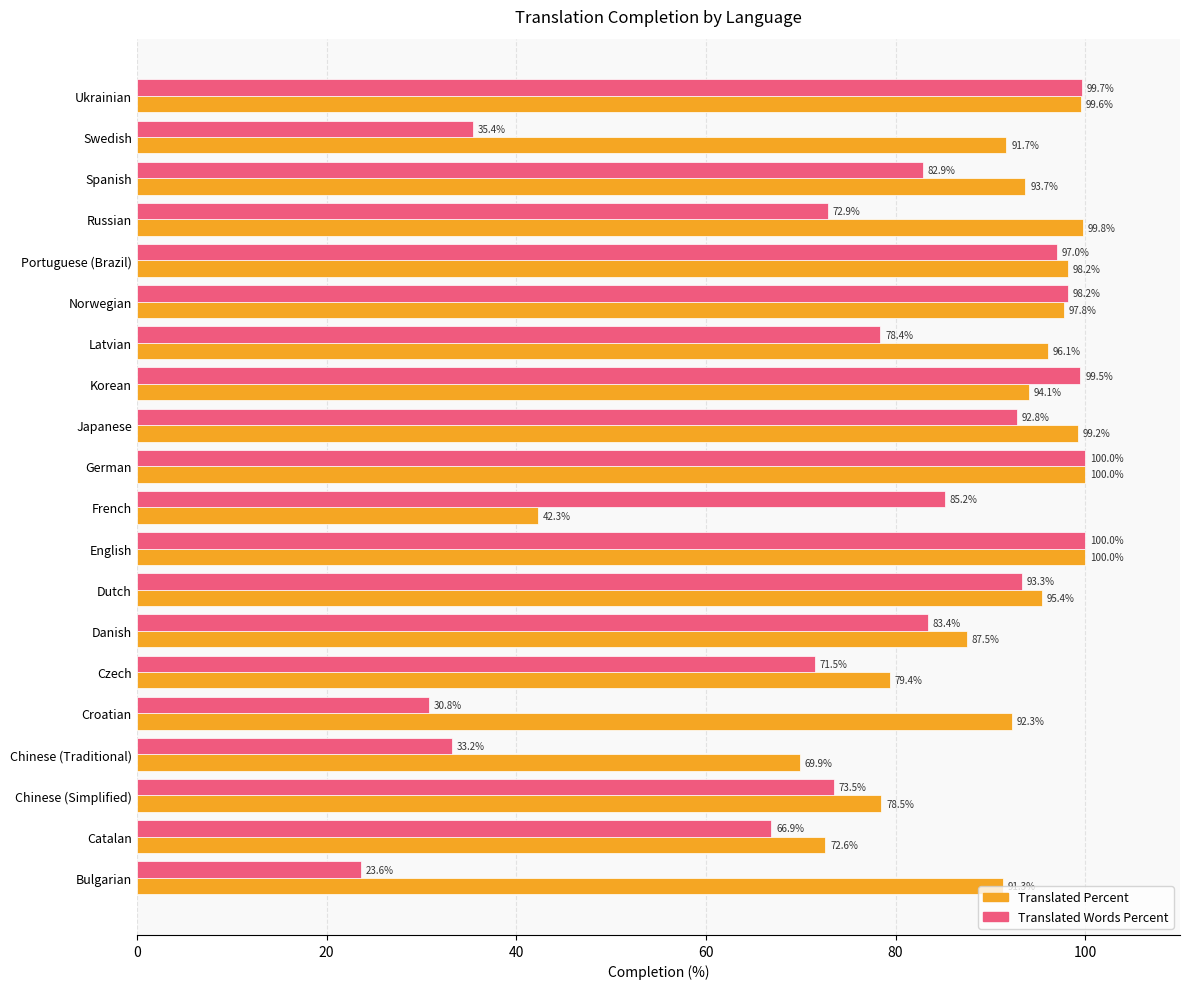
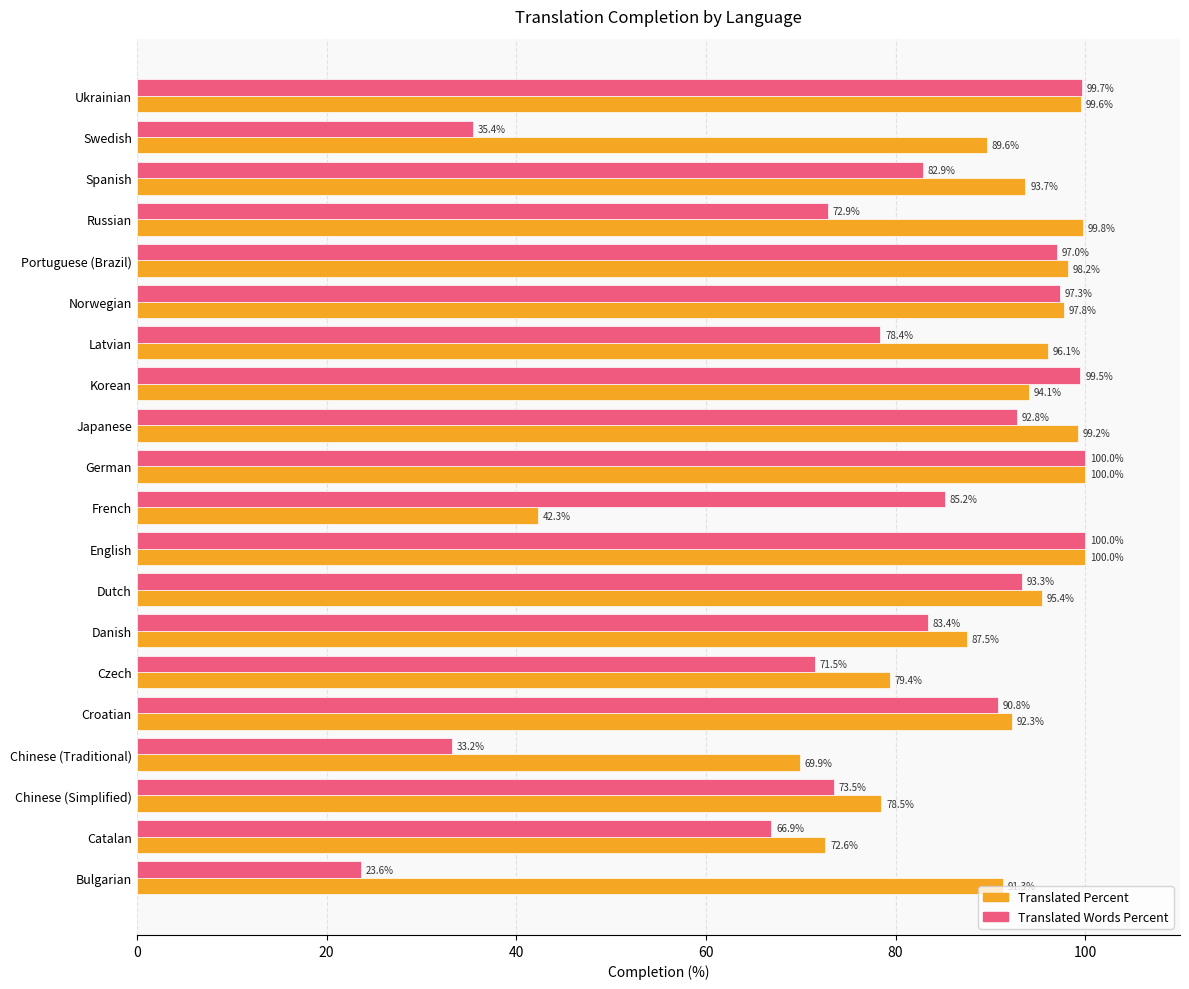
Translated Percent, Swedish: 91.7% -> 89.6%
Translated Words Percent, Norwegian: 98.2% -> 97.3%
Translated Words Percent, Croatian: 30.8% -> 90.8%
